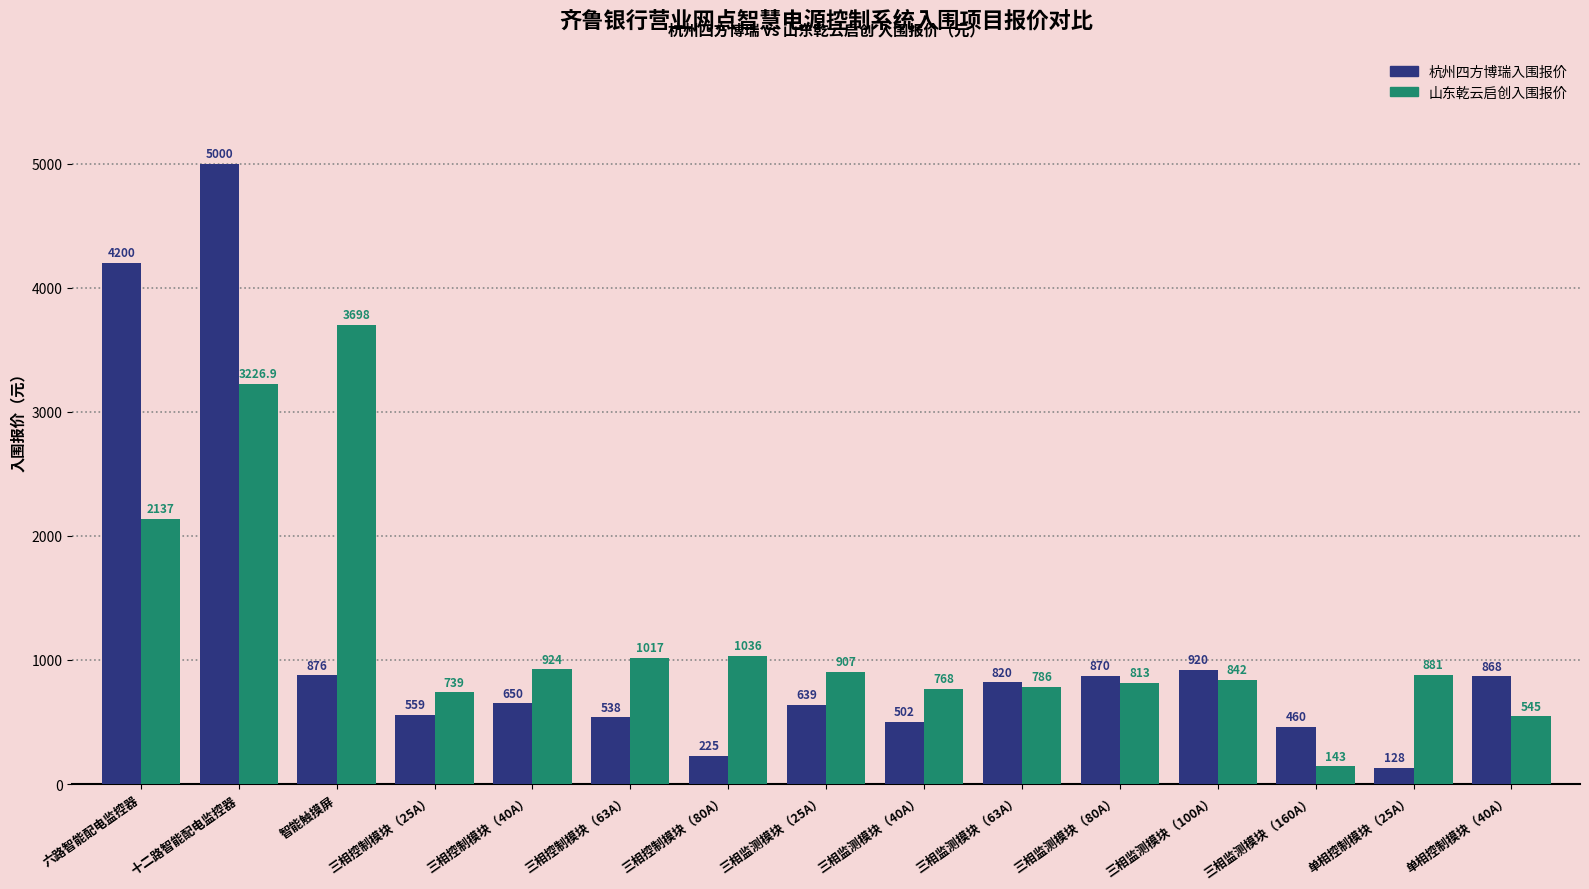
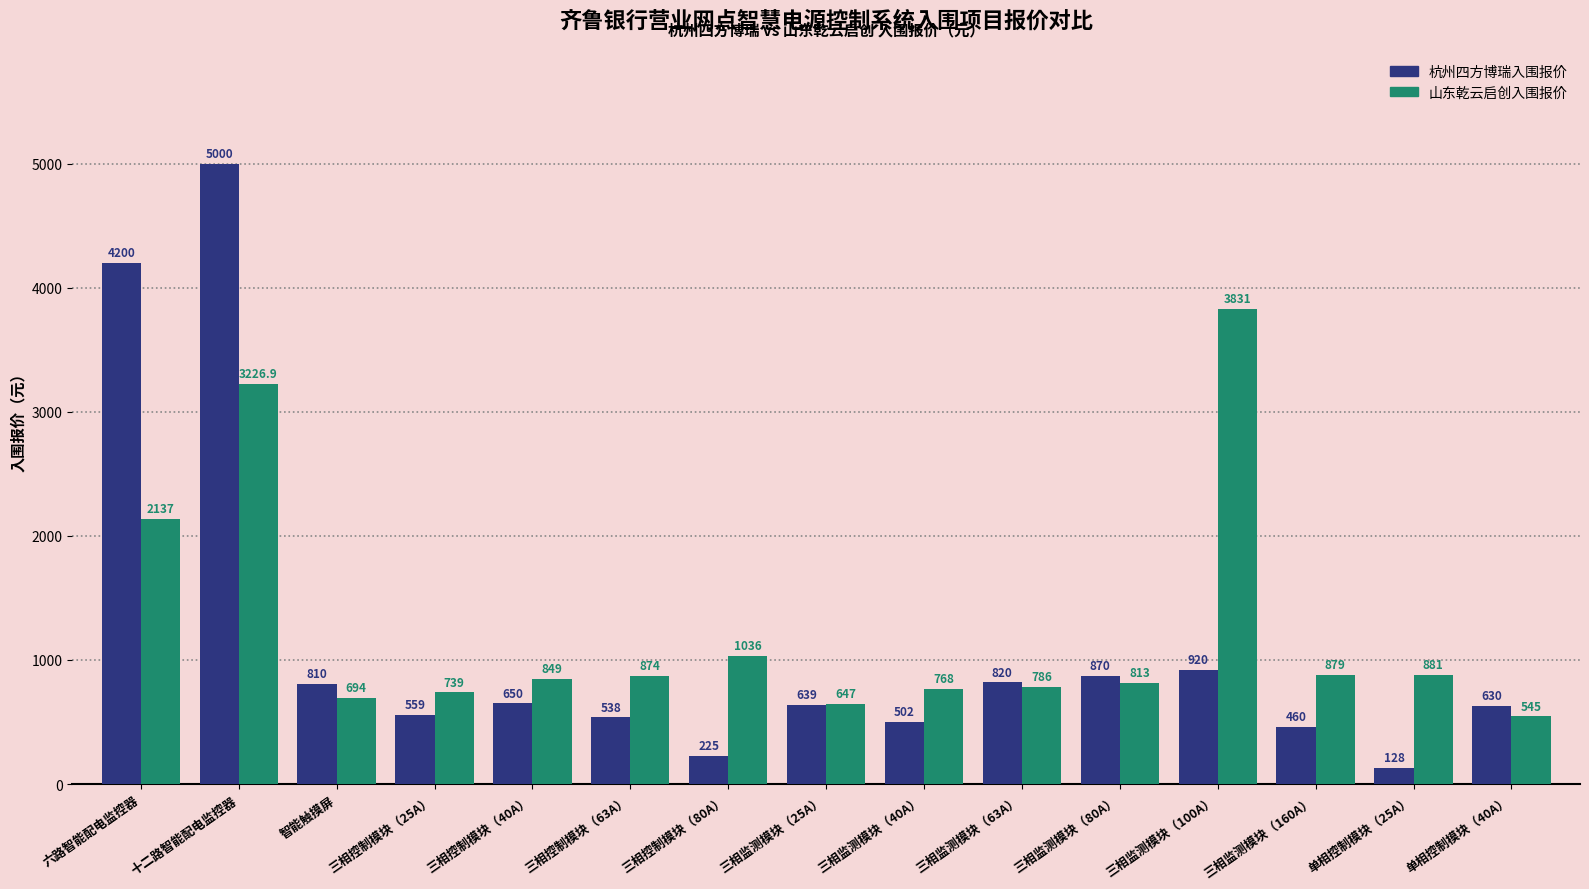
杭州四方博瑞入围报价, 智能触摸屏: 876 -> 810
山东乾云启创入围报价, 智能触摸屏: 3698 -> 694
山东乾云启创入围报价, 三相控制模块（40A）: 924 -> 849
山东乾云启创入围报价, 三相控制模块（63A）: 1017 -> 874
山东乾云启创入围报价, 三相监测模块（25A）: 907 -> 647
山东乾云启创入围报价, 三相监测模块（100A）: 842 -> 3831
山东乾云启创入围报价, 三相监测模块（160A）: 143 -> 879
杭州四方博瑞入围报价, 单相控制模块（40A）: 868 -> 630
